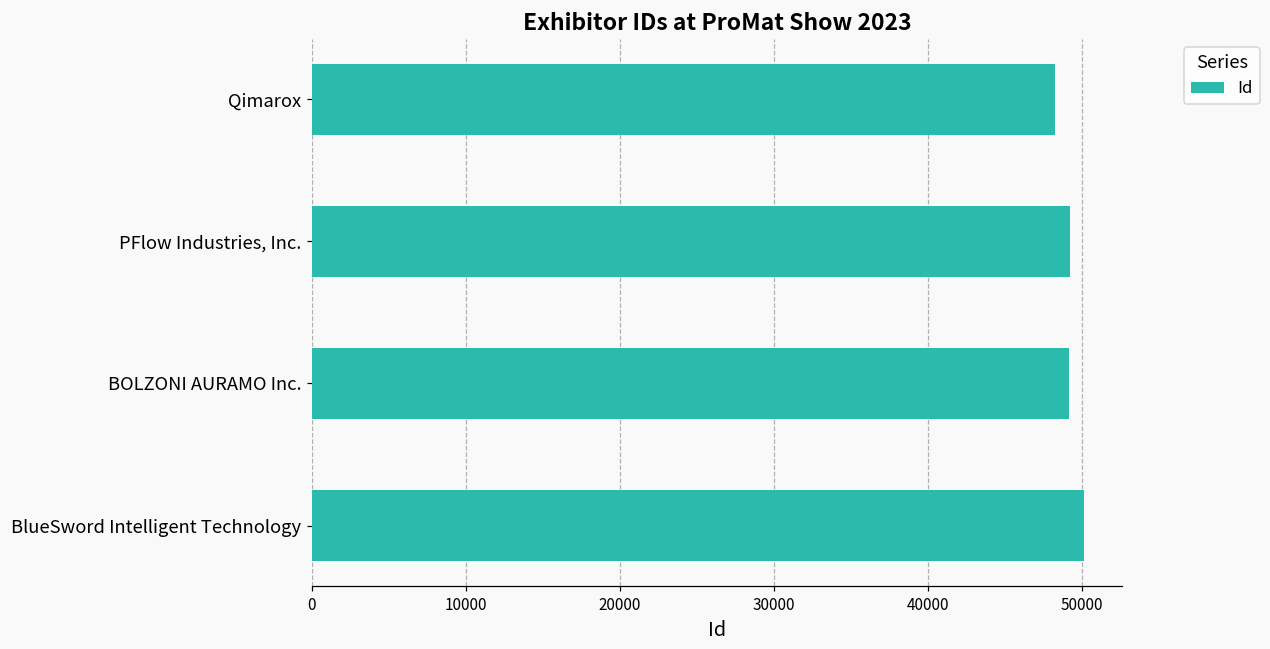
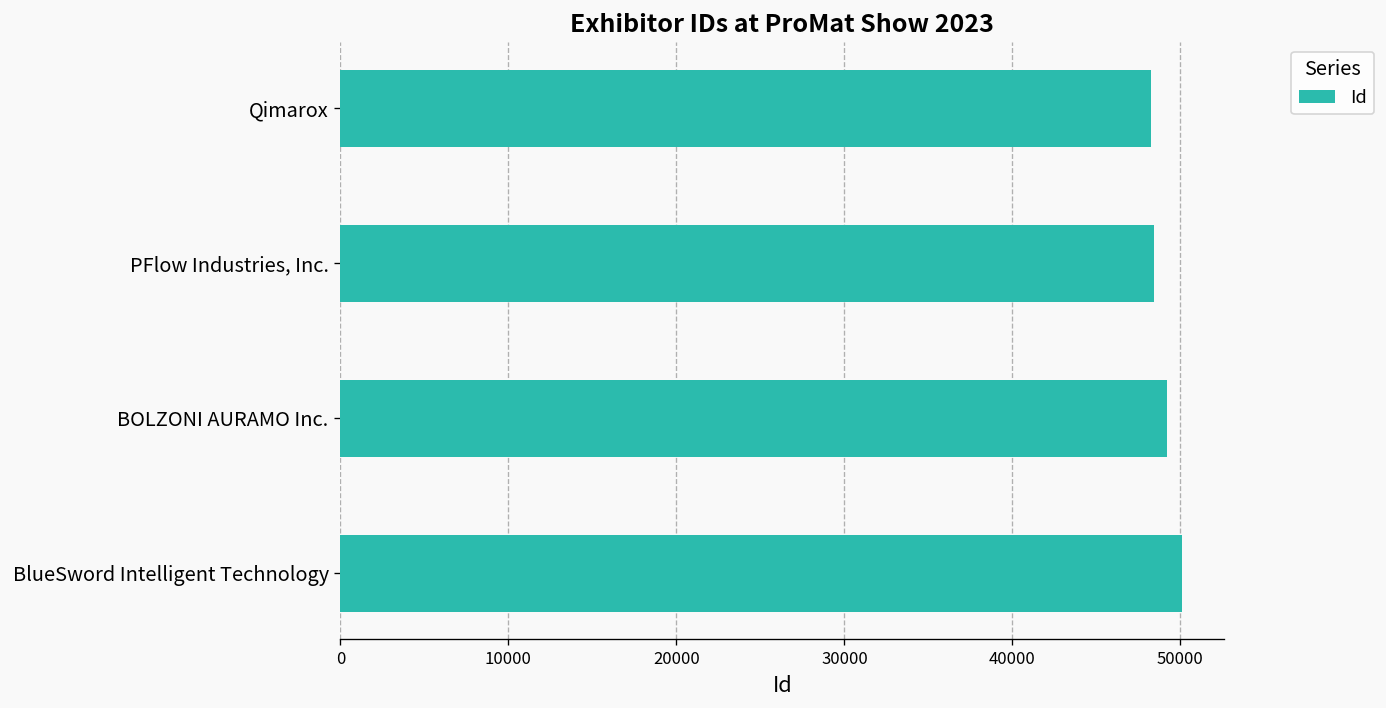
PFlow Industries, Inc.: 49200 -> 48500
